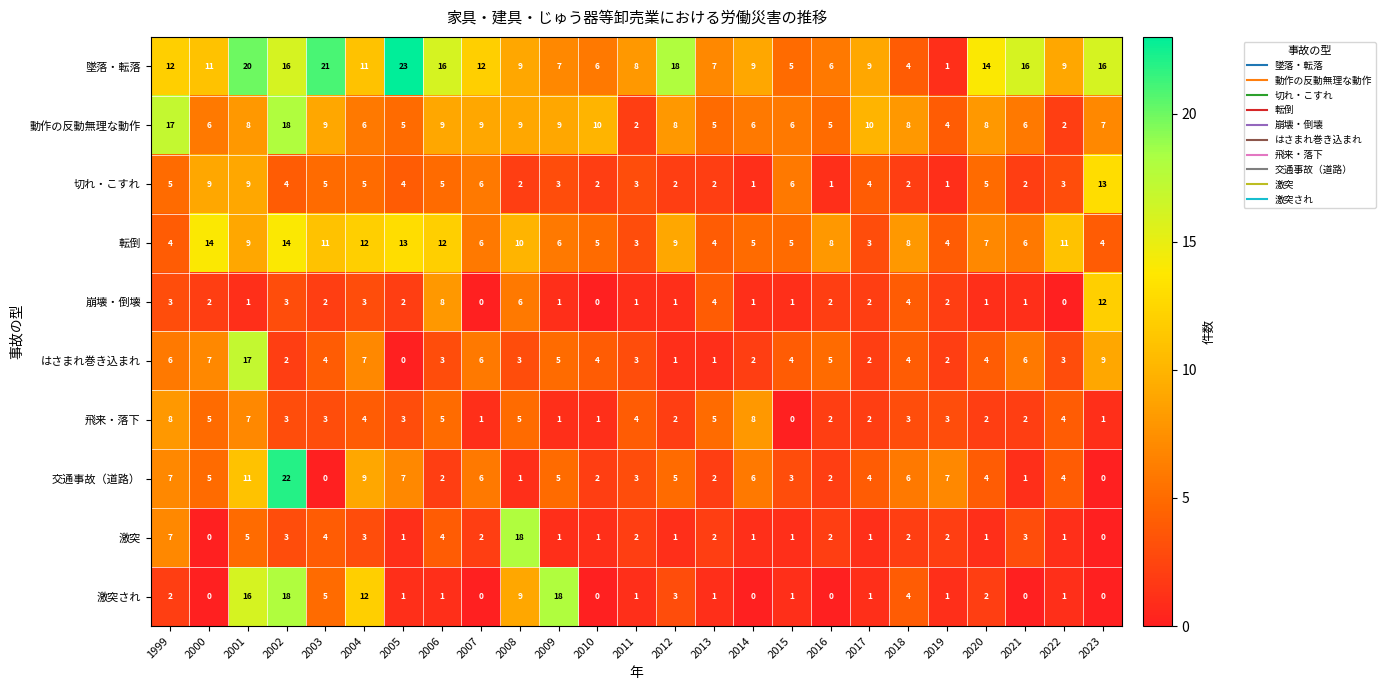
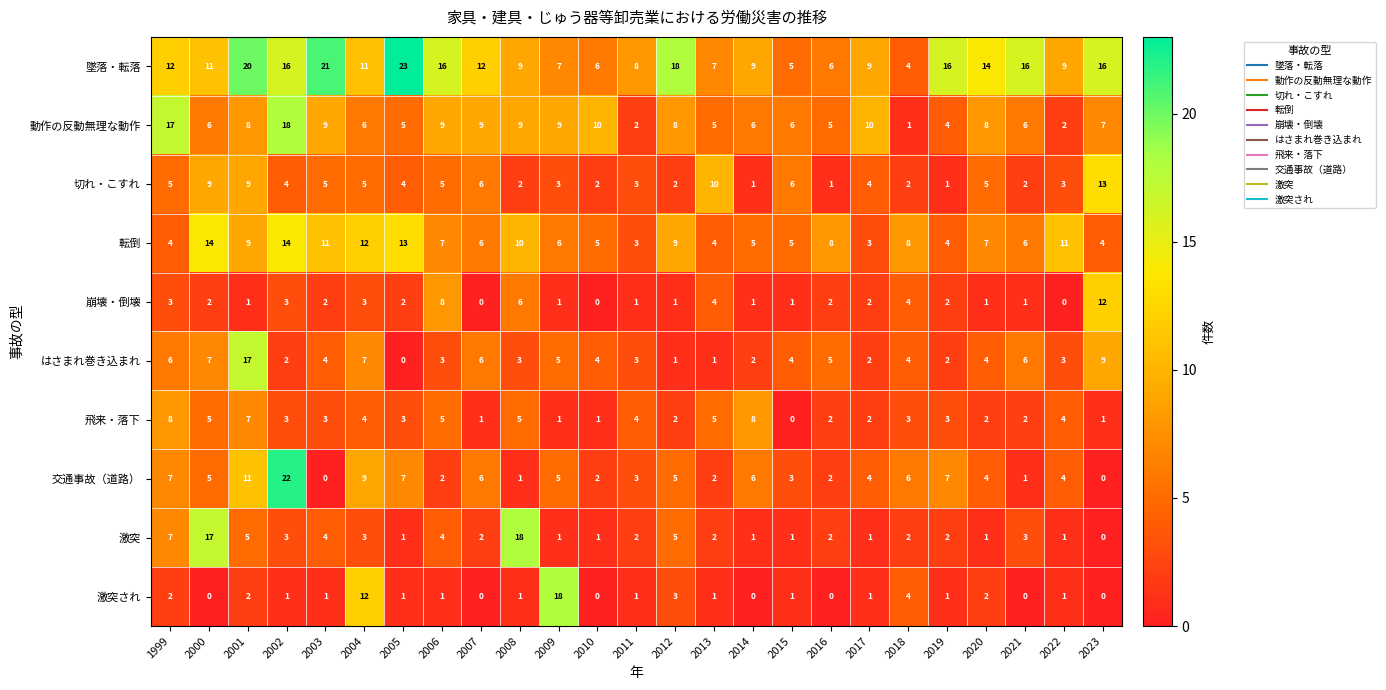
墜落・転落, 2019: 1 -> 16
動作の反動無理な動作, 2018: 8 -> 1
切れ・こすれ, 2013: 2 -> 10
転倒, 2006: 12 -> 7
激突, 2000: 0 -> 17
激突, 2012: 1 -> 5
激突され, 2001: 16 -> 2
激突され, 2002: 18 -> 1
激突され, 2003: 5 -> 1
激突され, 2008: 9 -> 1
